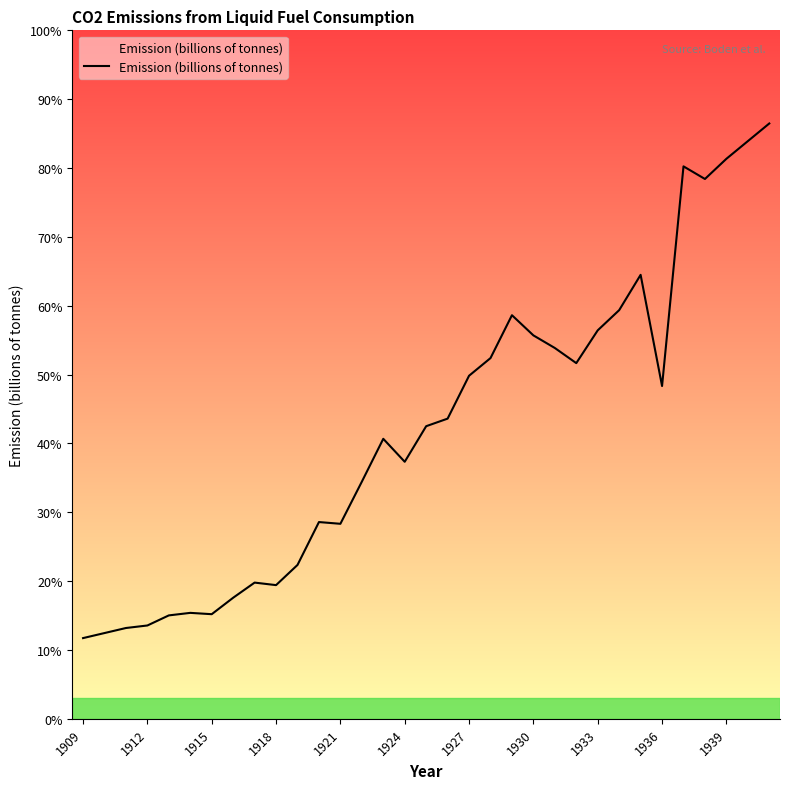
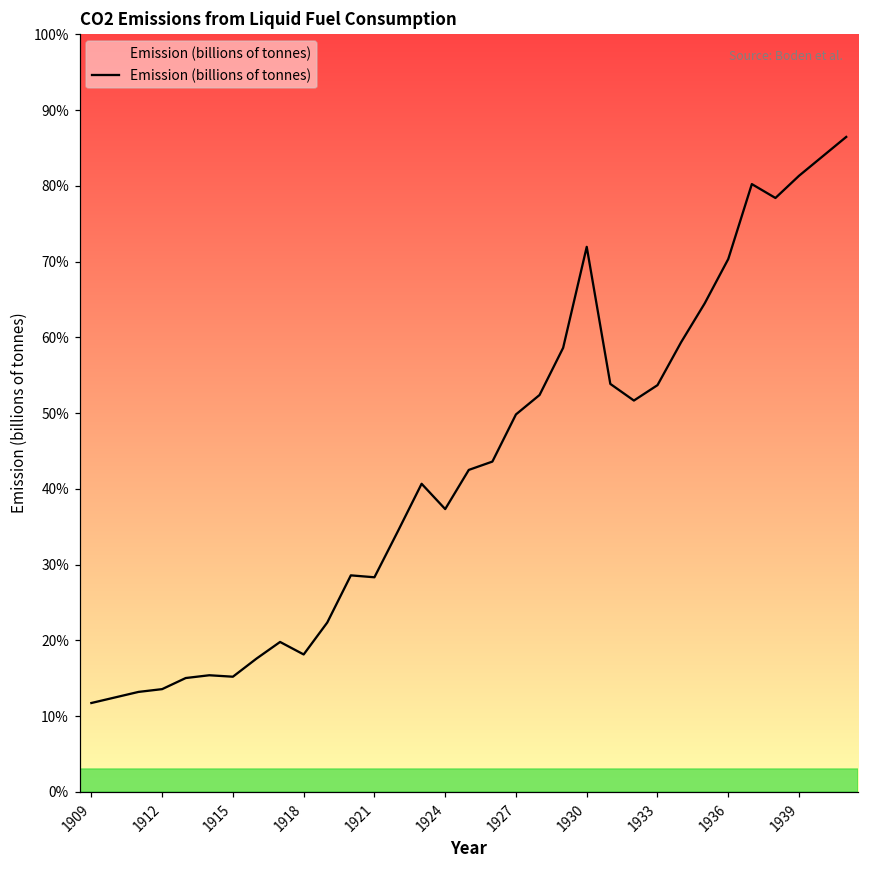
1918: 19% -> 18%
1930: 56% -> 72%
1933: 56% -> 54%
1936: 48% -> 70%
